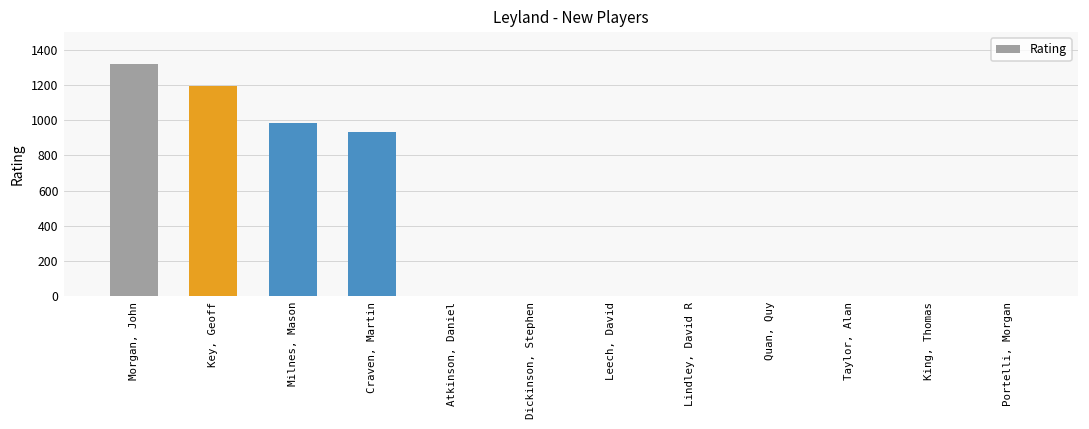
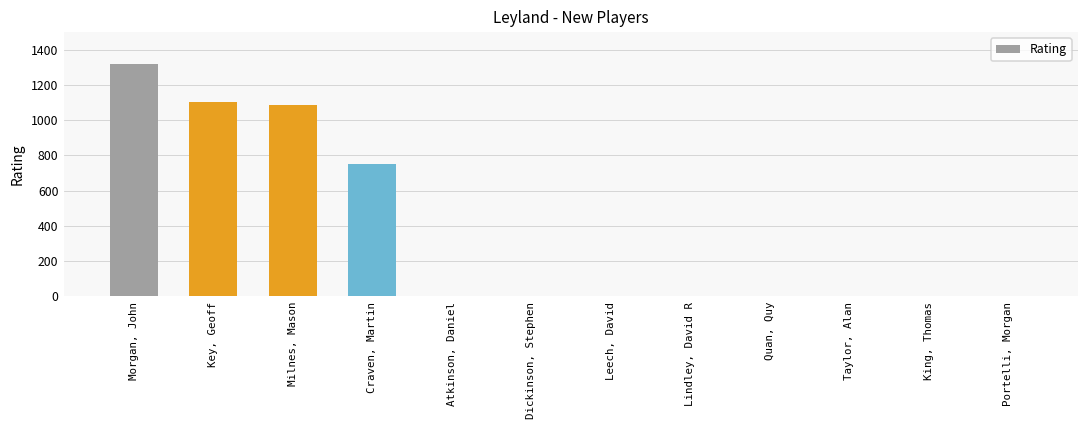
Key, Geoff: 1200 -> 1100
Milnes, Mason: 980 -> 1090
Craven, Martin: 940 -> 750
